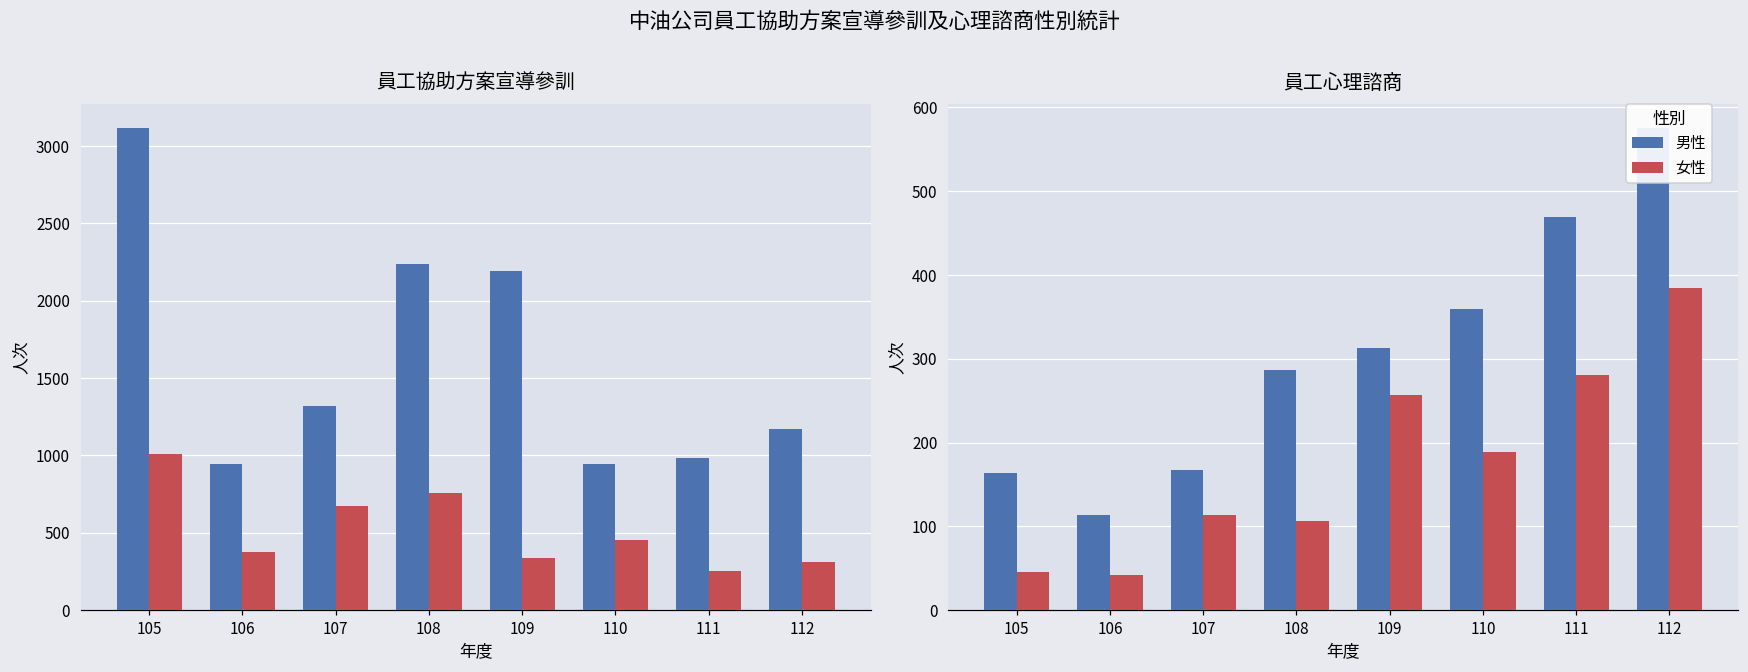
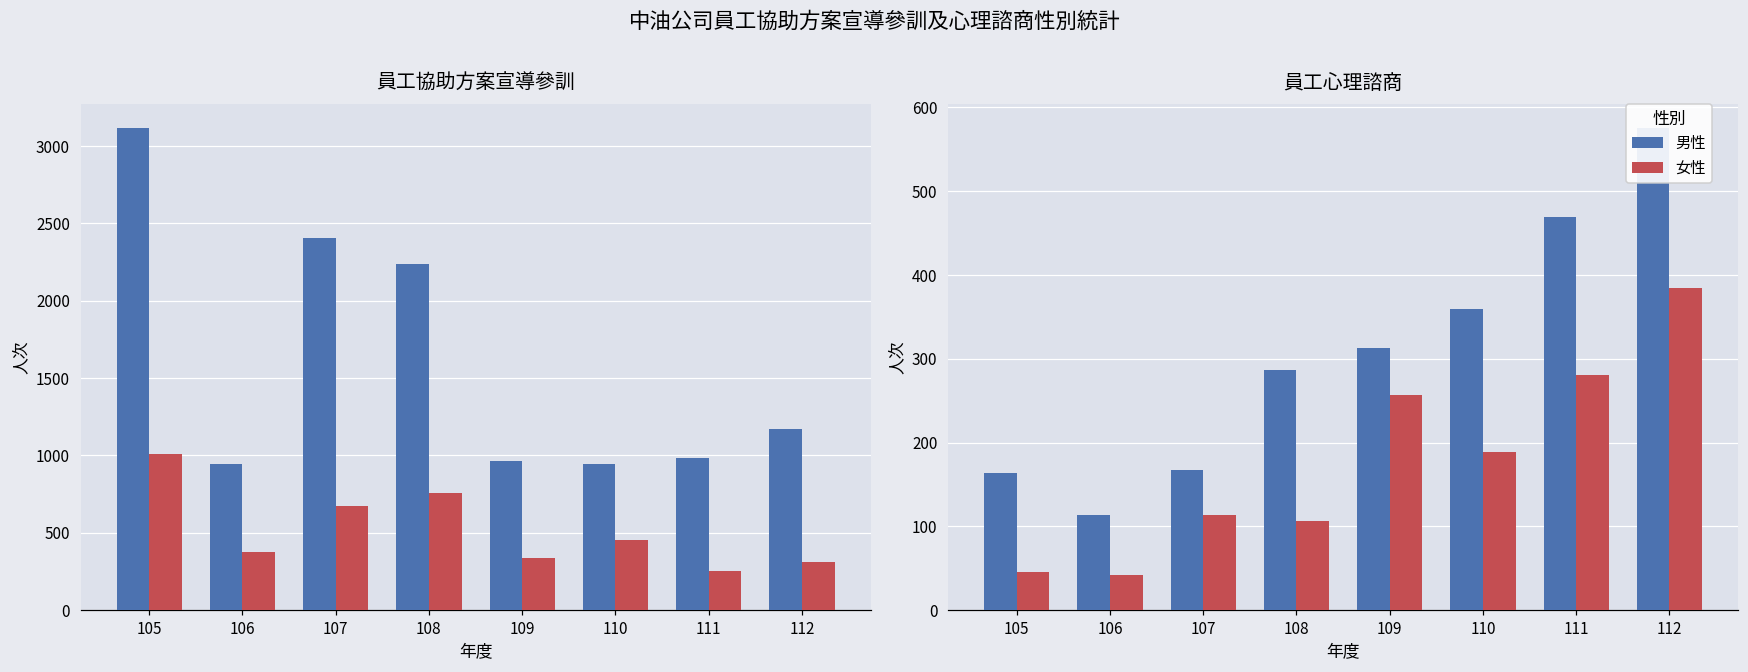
員工協助方案宣導參訓, 男性, 107: 1320 -> 2410
員工協助方案宣導參訓, 男性, 109: 2200 -> 960
